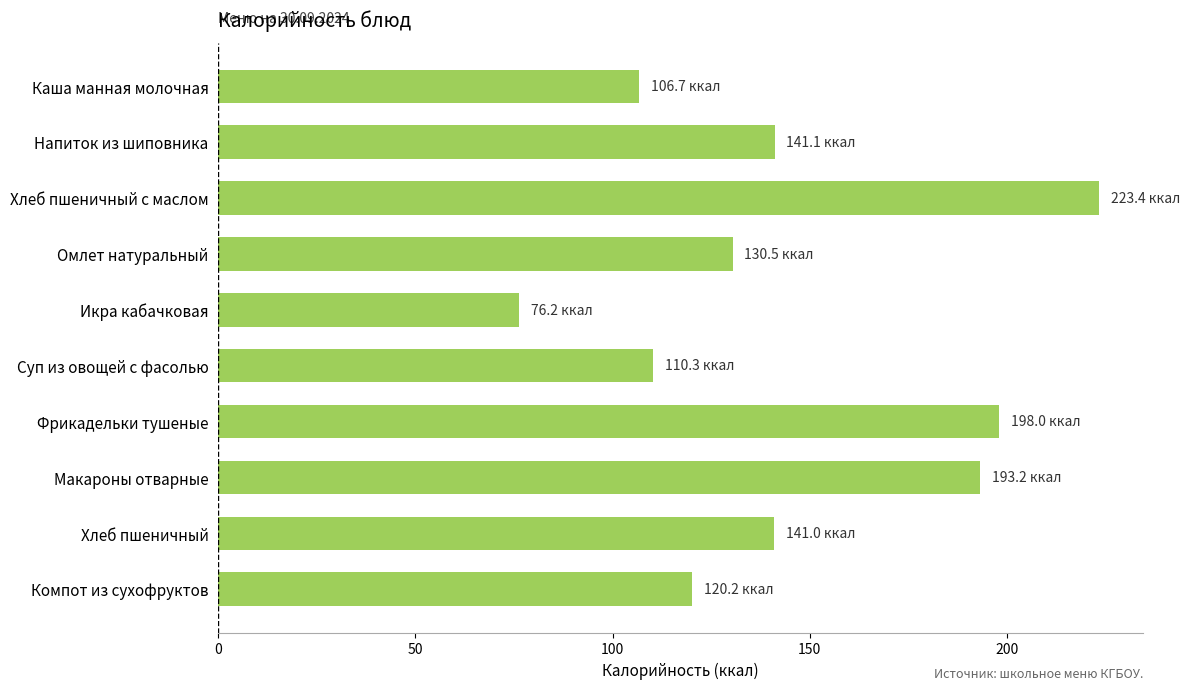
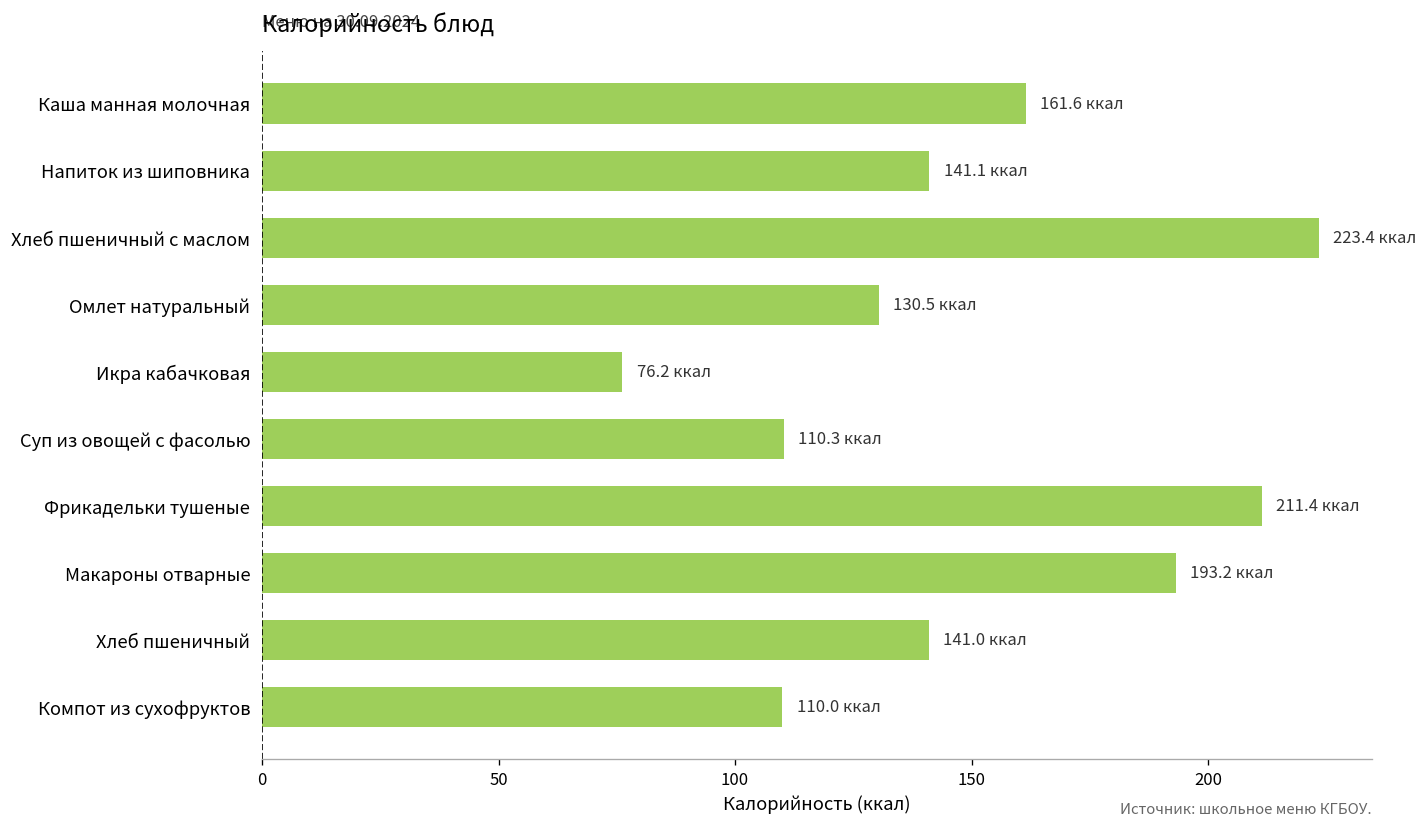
Каша манная молочная: 106.7 -> 161.6
Фрикадельки тушеные: 198.0 -> 211.4
Компот из сухофруктов: 120.2 -> 110.0
